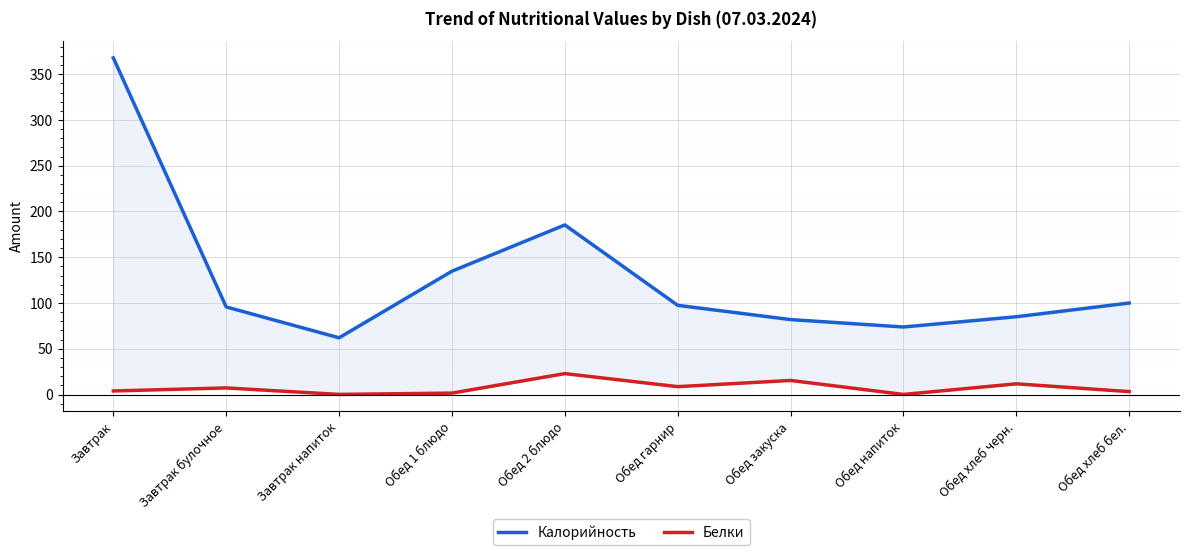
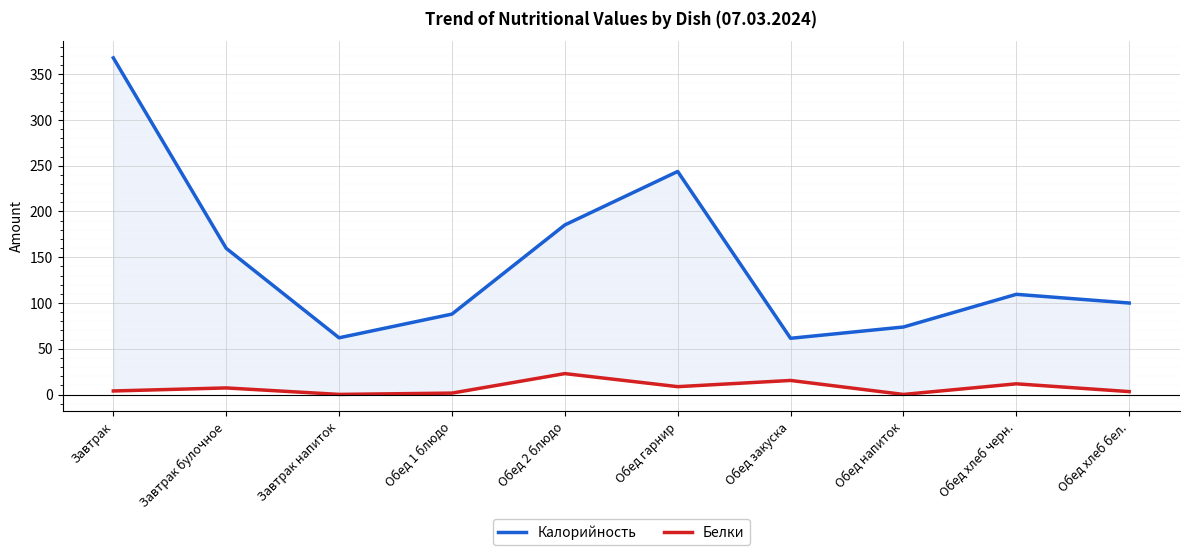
Калорийность, Завтрак булочное: 100 -> 160
Калорийность, Обед 1 блюдо: 130 -> 90
Калорийность, Обед гарнир: 100 -> 240
Калорийность, Обед закуска: 80 -> 60
Калорийность, Обед хлеб черн.: 90 -> 110
